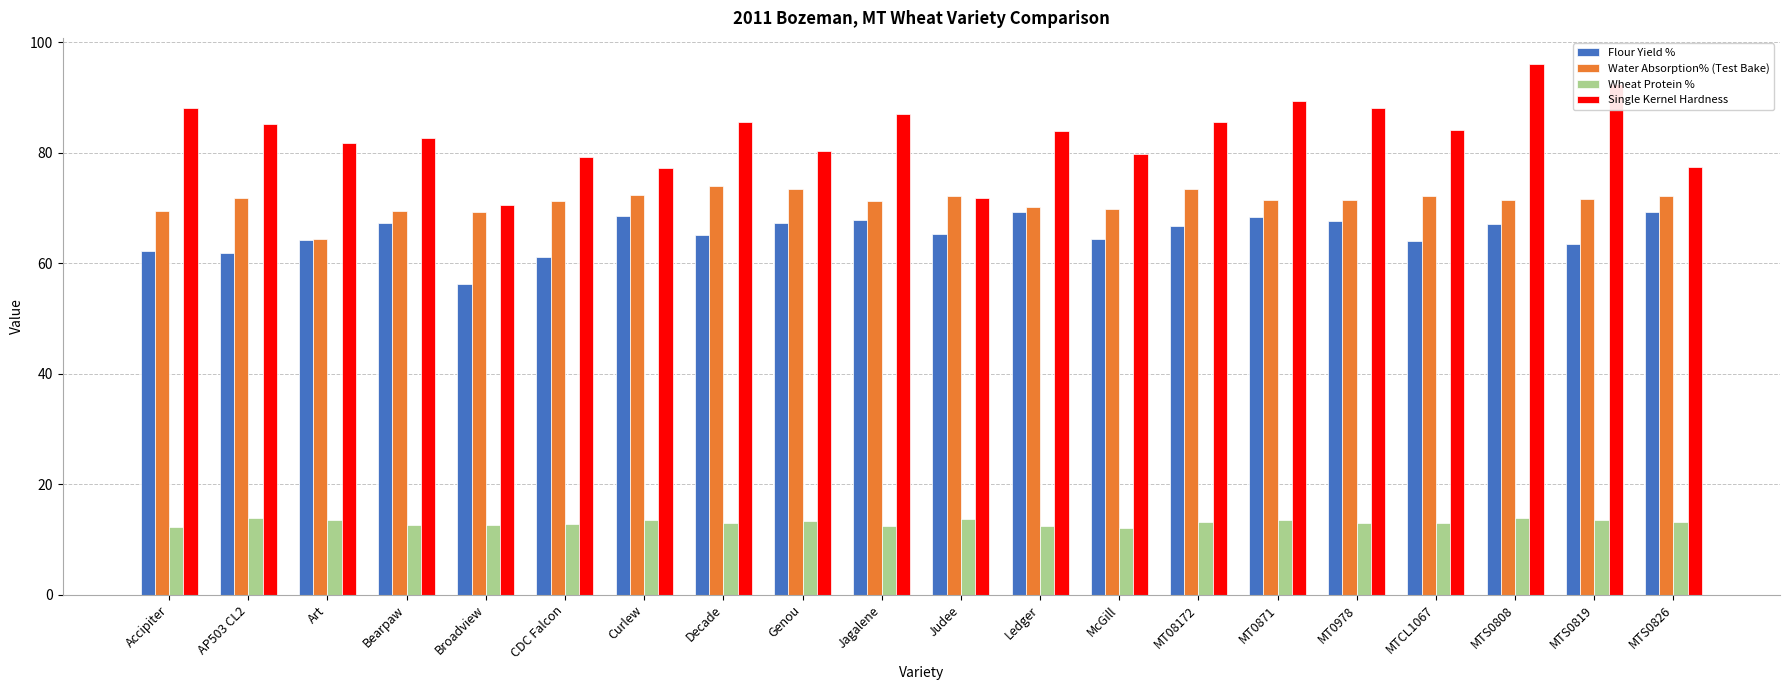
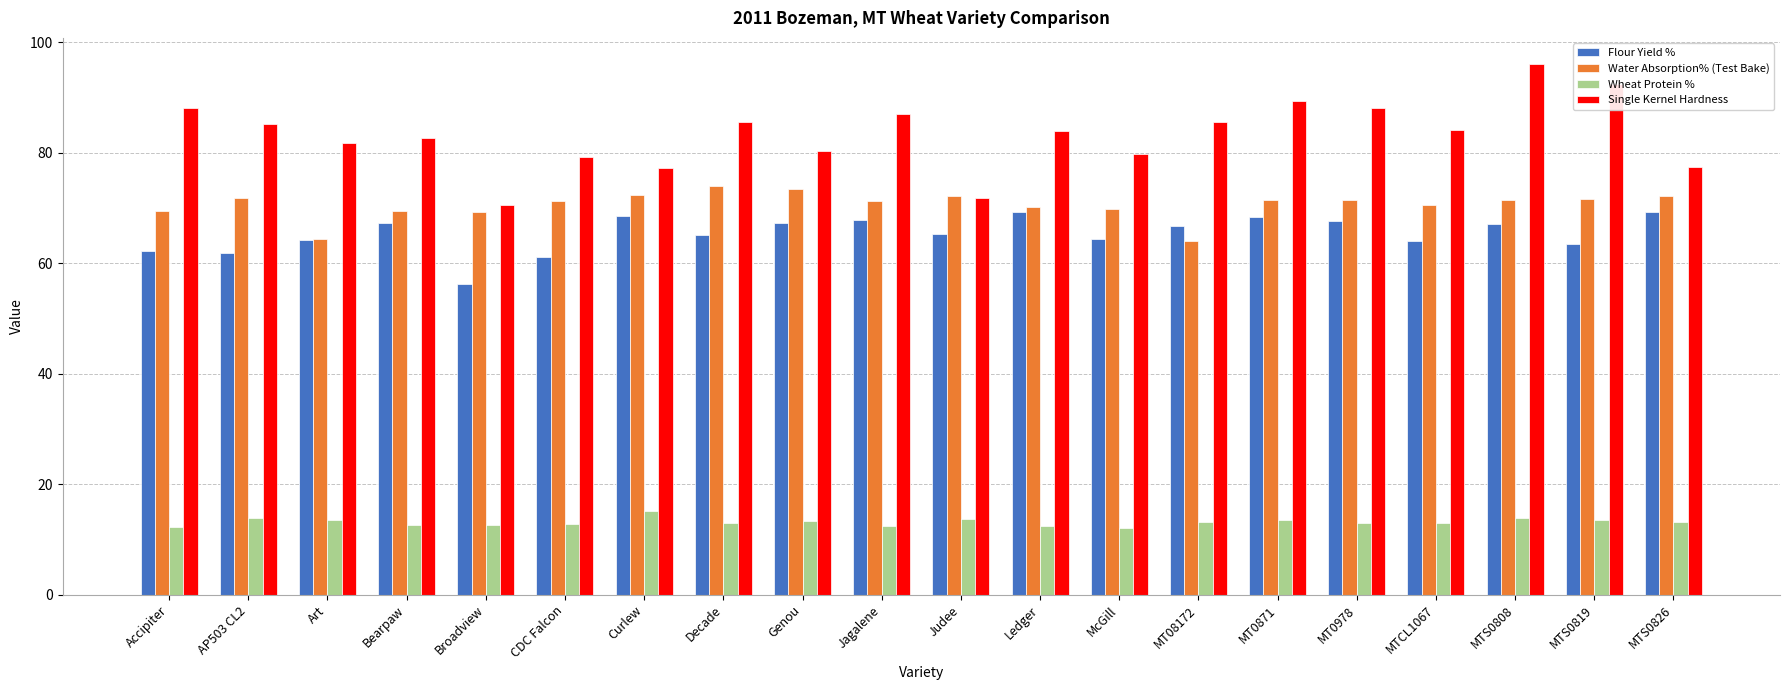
Wheat Protein %, Curlew: 14 -> 15
Water Absorption% (Test Bake), MT08172: 73 -> 64
Water Absorption% (Test Bake), MTCL1067: 72 -> 71
